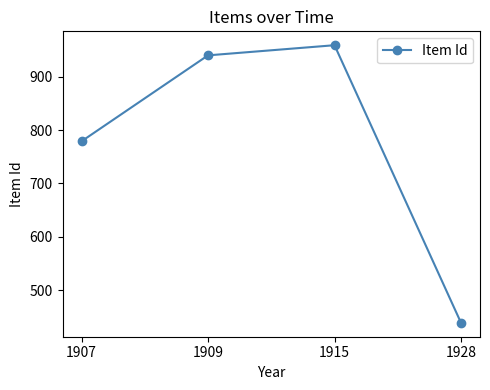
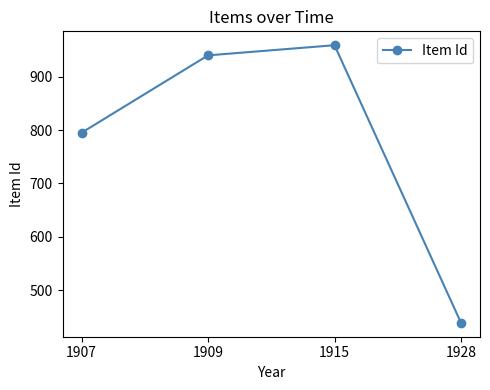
1907: 780 -> 800
